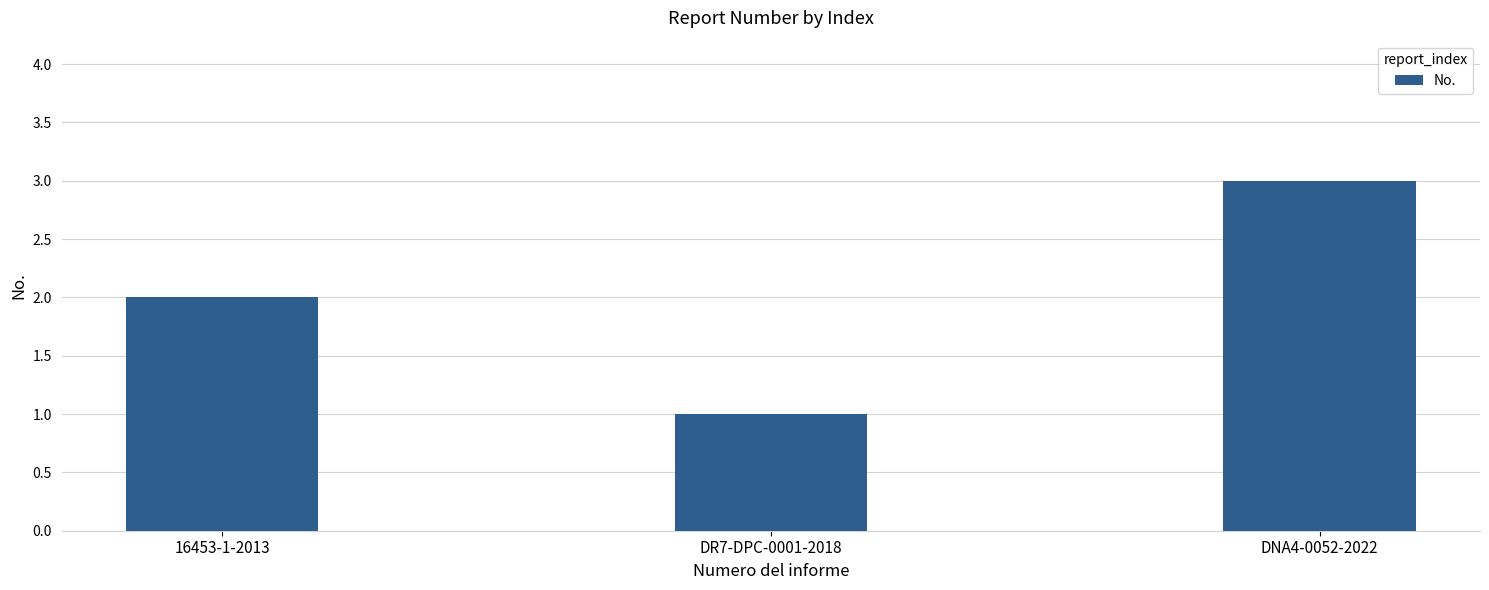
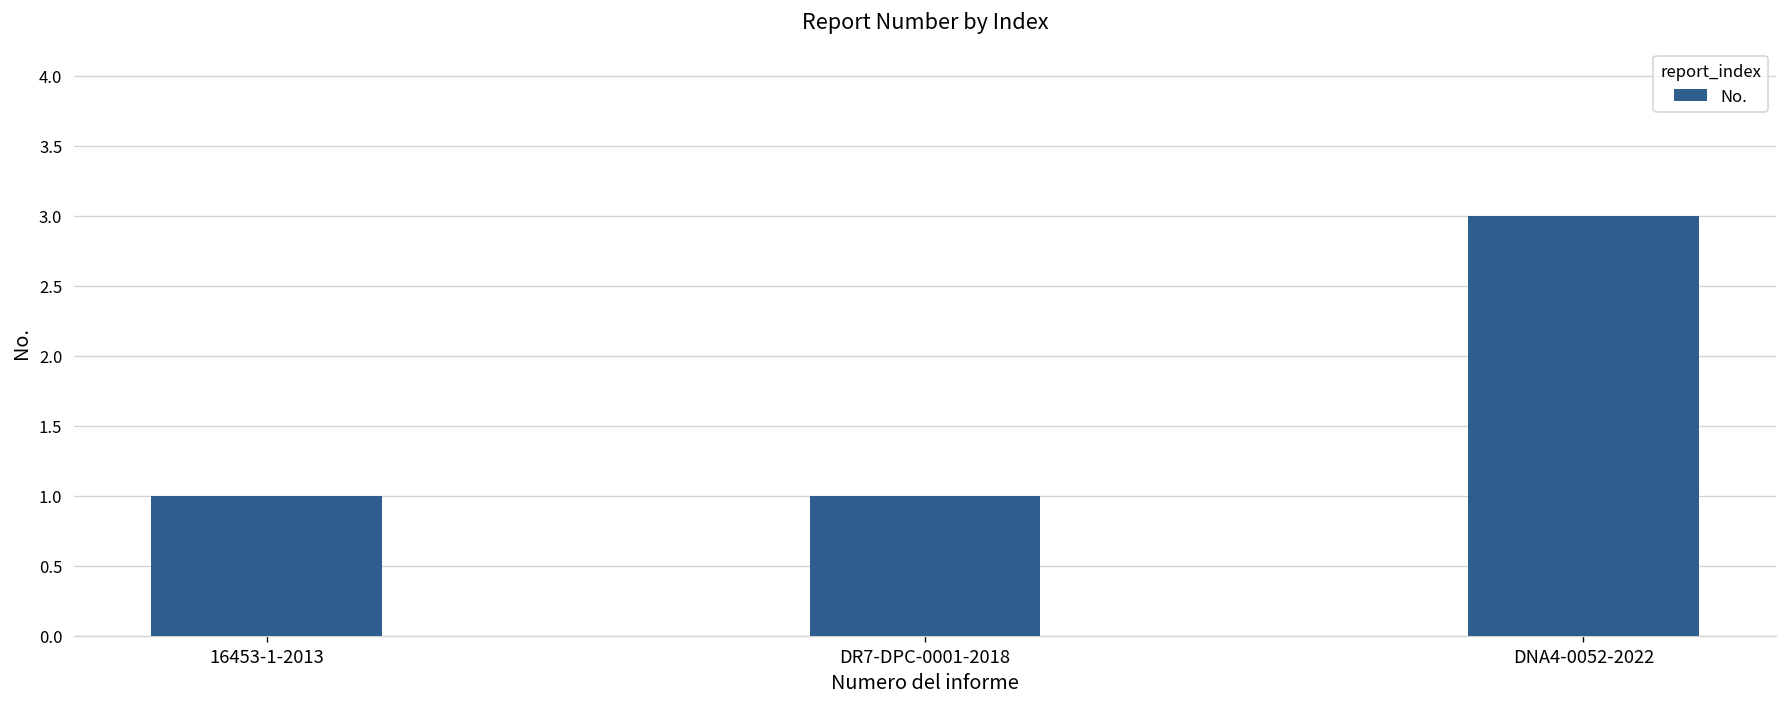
16453-1-2013: 2 -> 1
